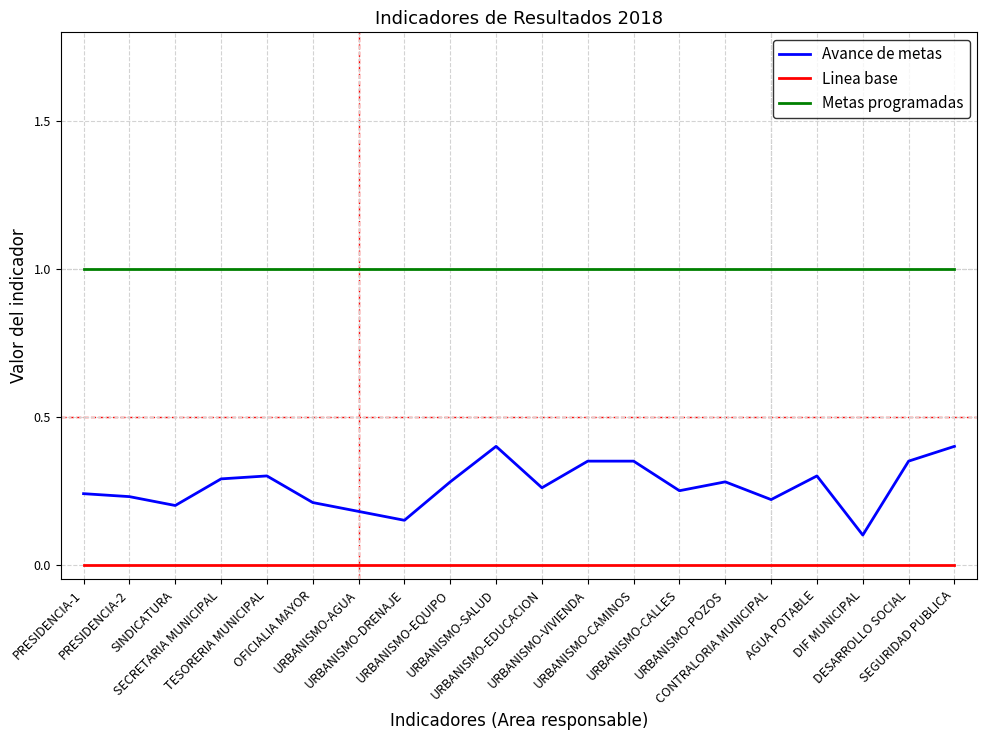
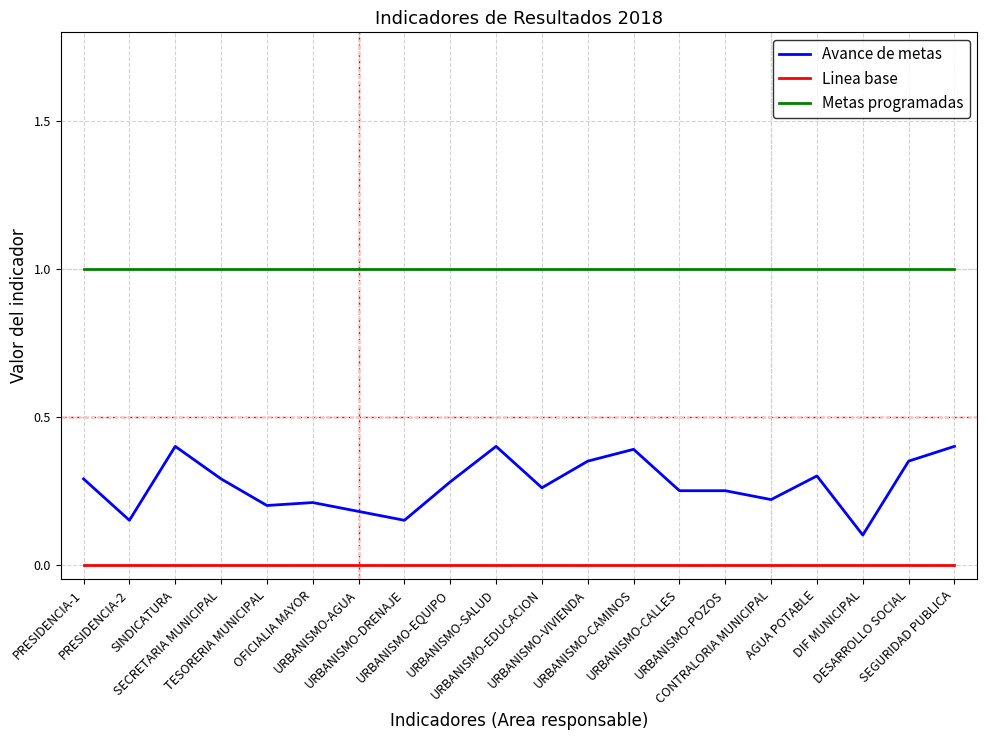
Avance de metas, PRESIDENCIA-1: 0.24 -> 0.29
Avance de metas, PRESIDENCIA-2: 0.23 -> 0.15
Avance de metas, SINDICATURA: 0.2 -> 0.4
Avance de metas, TESORERIA MUNICIPAL: 0.3 -> 0.2
Avance de metas, URBANISMO-CAMINOS: 0.35 -> 0.39
Avance de metas, URBANISMO-POZOS: 0.28 -> 0.25
